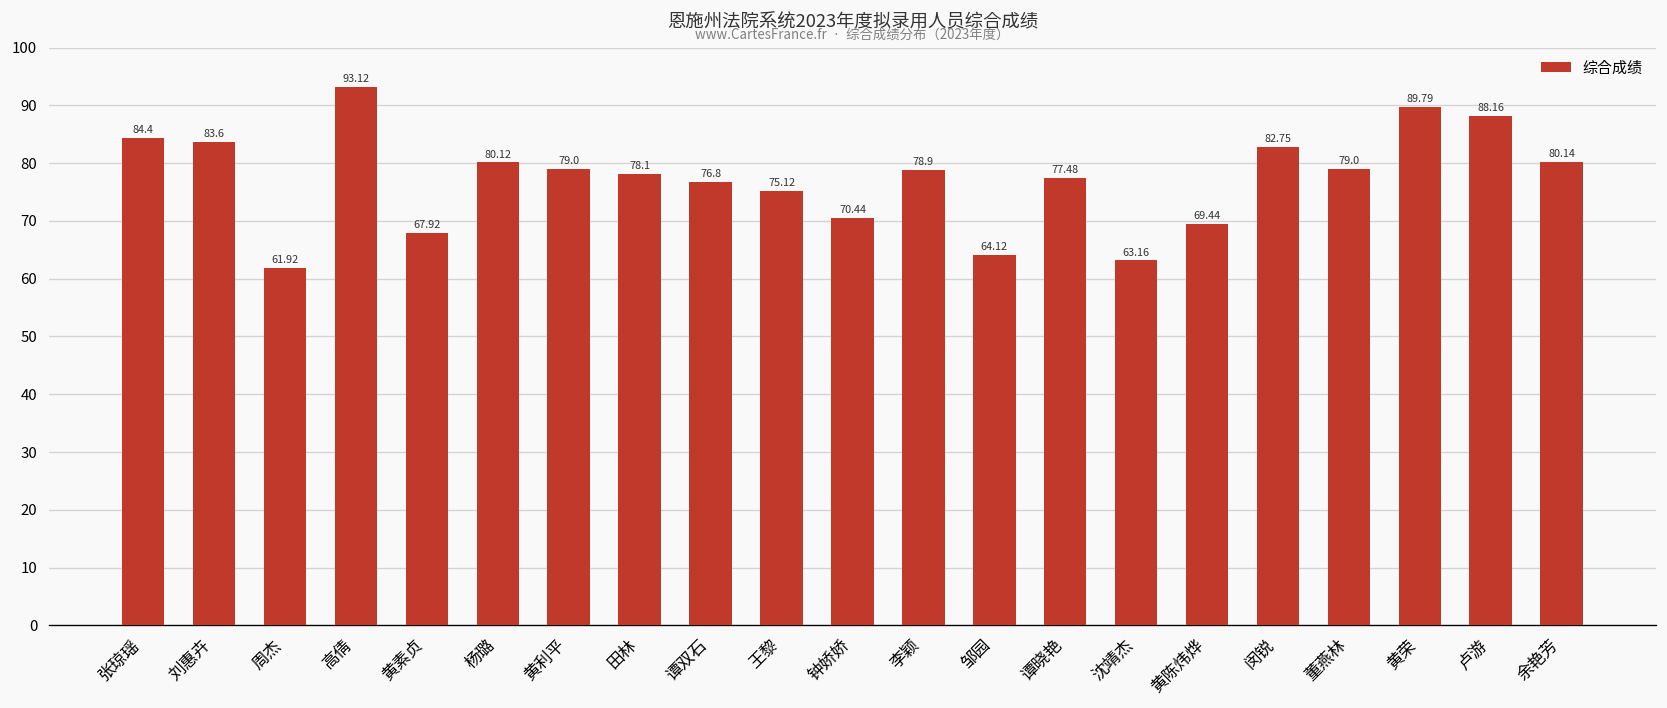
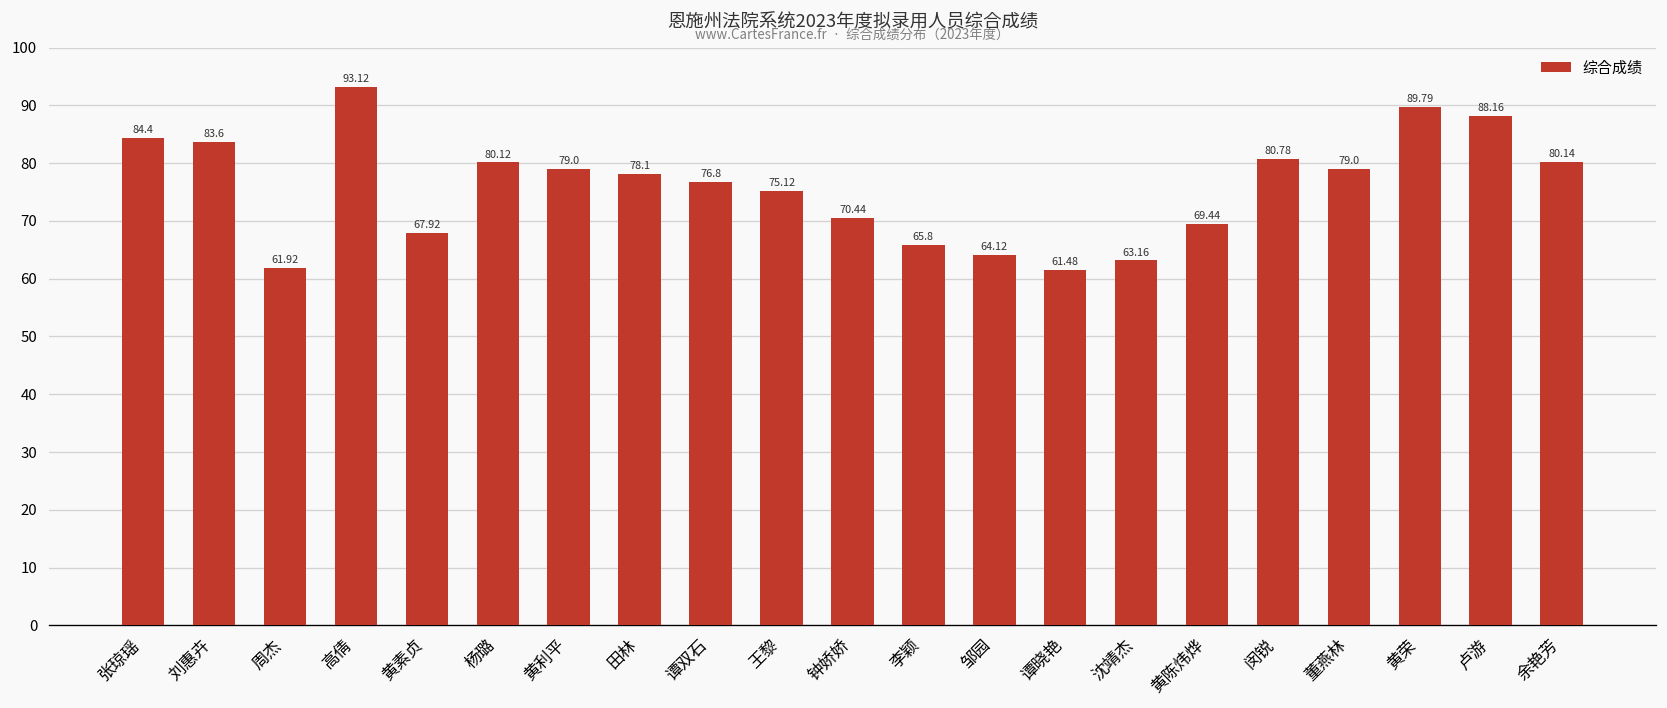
李颖: 78.9 -> 65.8
谭晓艳: 77.48 -> 61.48
闵锐: 82.75 -> 80.78
